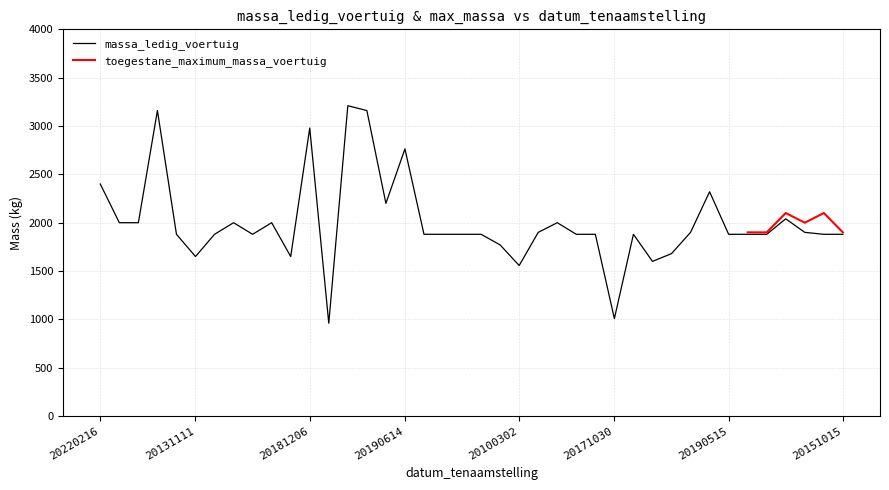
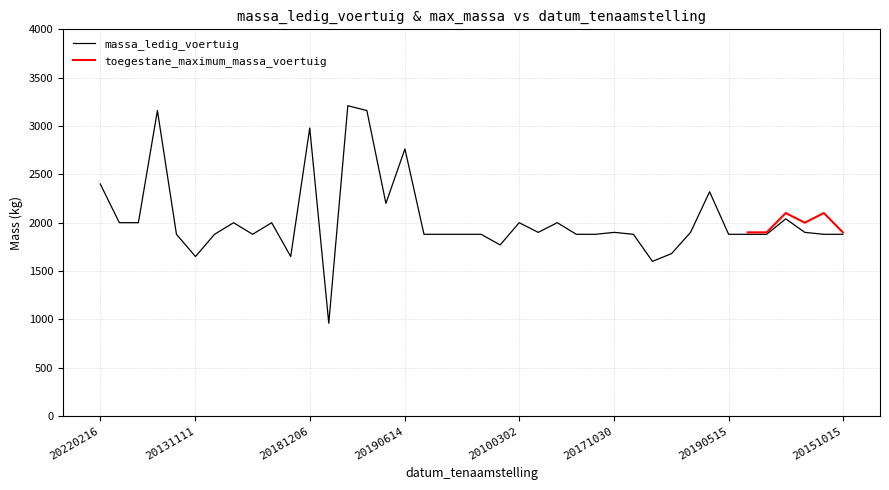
massa_ledig_voertuig, 20100302: 1600 -> 2000
massa_ledig_voertuig, 20171030: 1000 -> 1900
